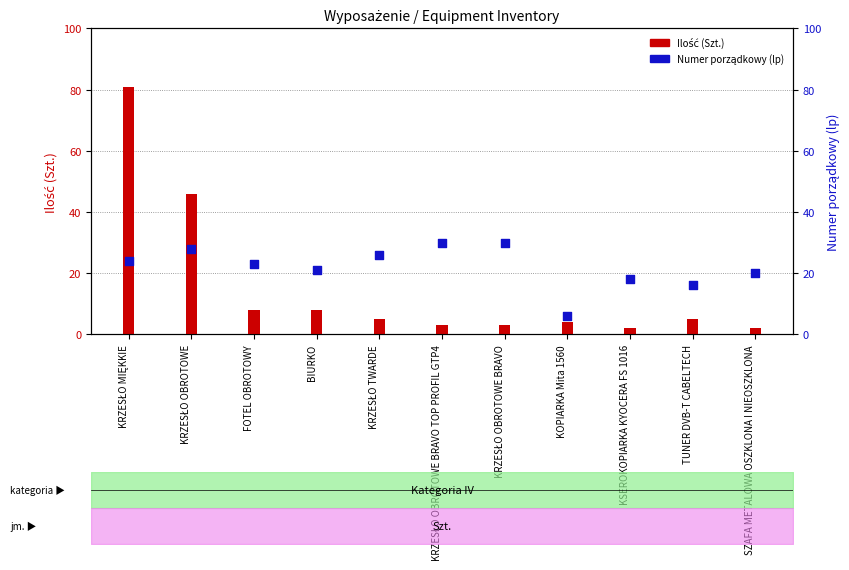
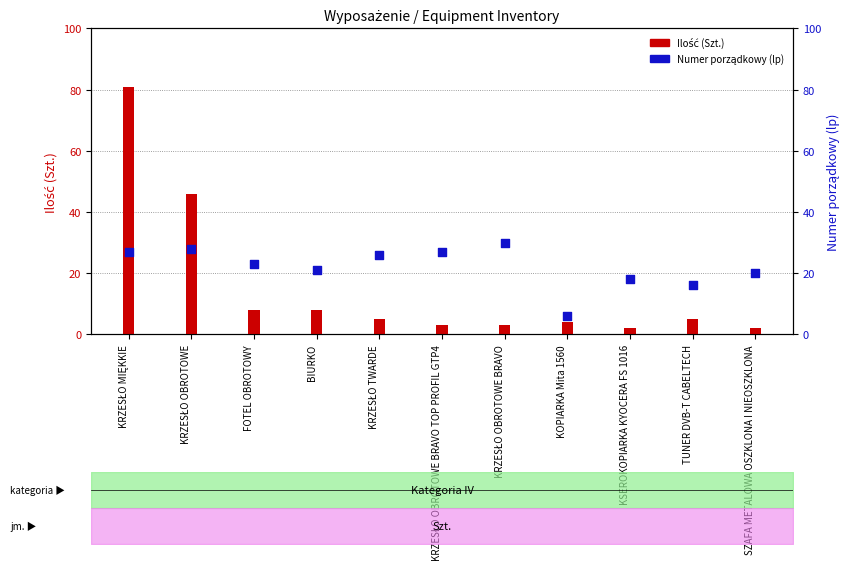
Numer porządkowy (lp), KRZESŁO MIĘKKIE: 24 -> 27
Numer porządkowy (lp), KRZESŁO OBROTOWE BRAVO TOP PROFIL GTP4: 30 -> 27
